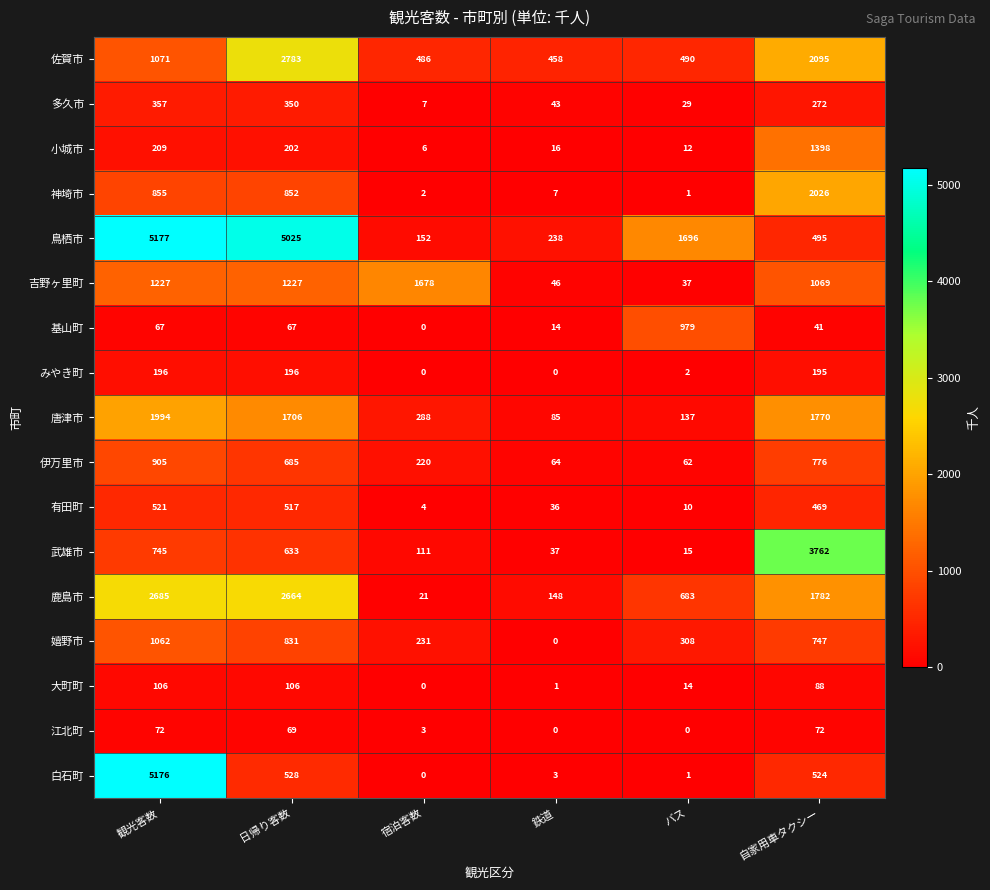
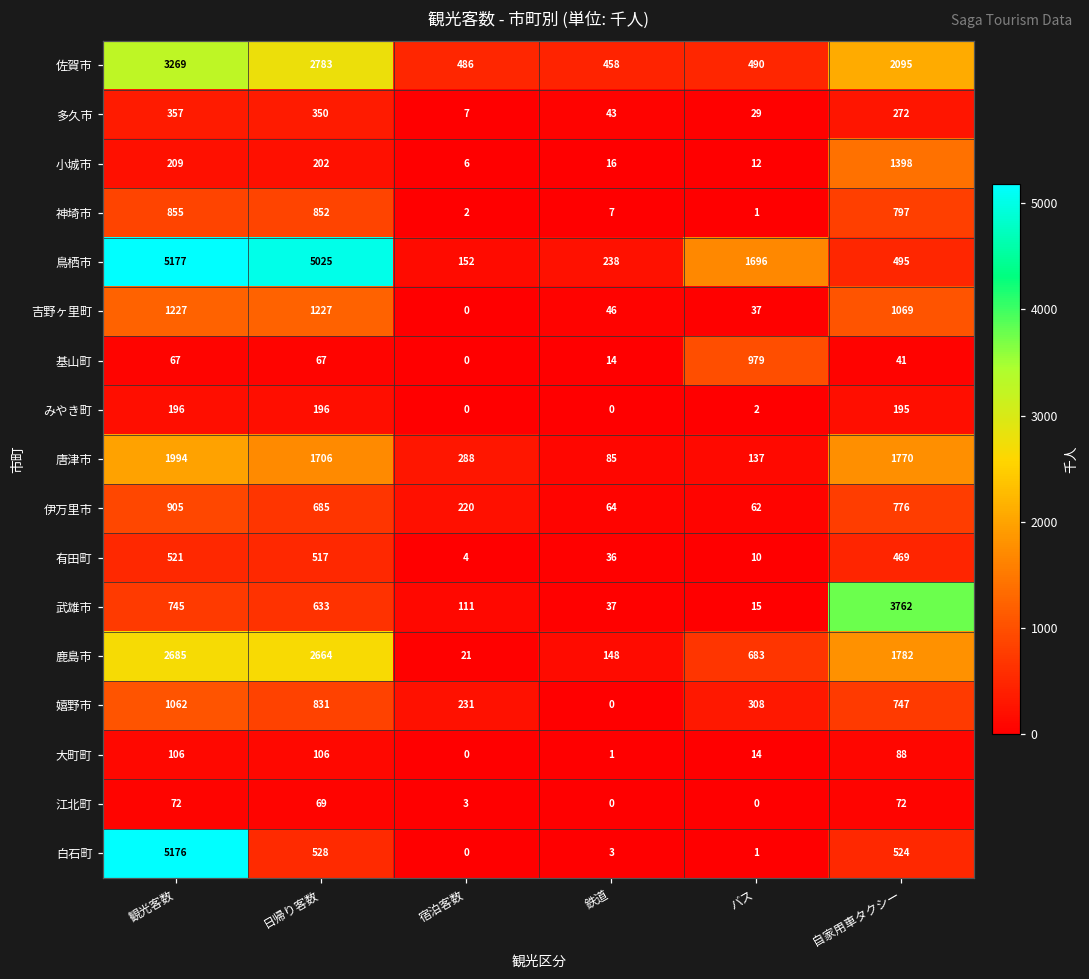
佐賀市, 観光客数: 1071 -> 3269
神埼市, 自家用車タクシー: 2026 -> 797
吉野ヶ里町, 宿泊客数: 1678 -> 0
